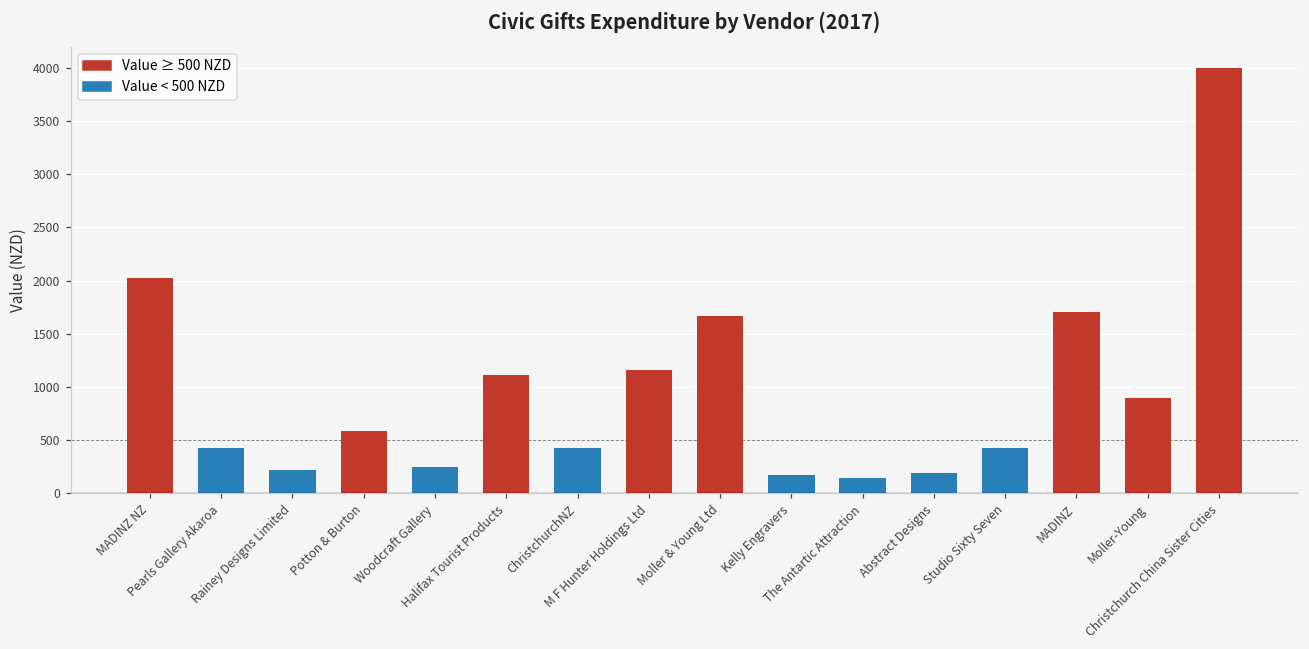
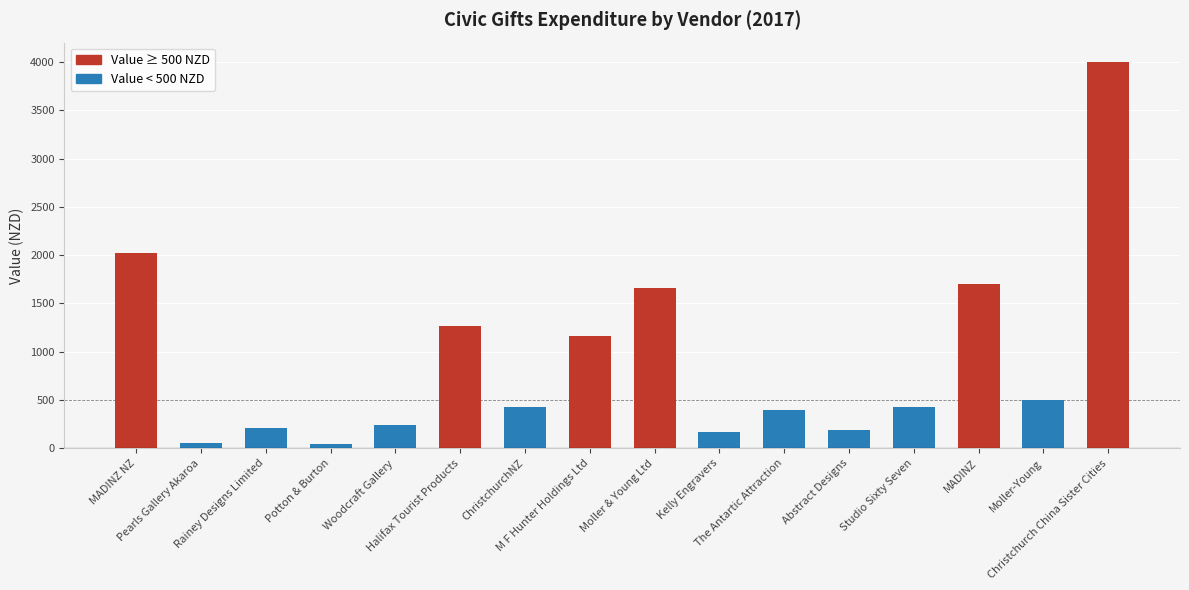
Pearls Gallery Akaroa: 400 -> 100
Potton & Burton: 600 -> 0
Halifax Tourist Products: 1100 -> 1300
The Antartic Attraction: 100 -> 400
Moller-Young: 900 -> 500
